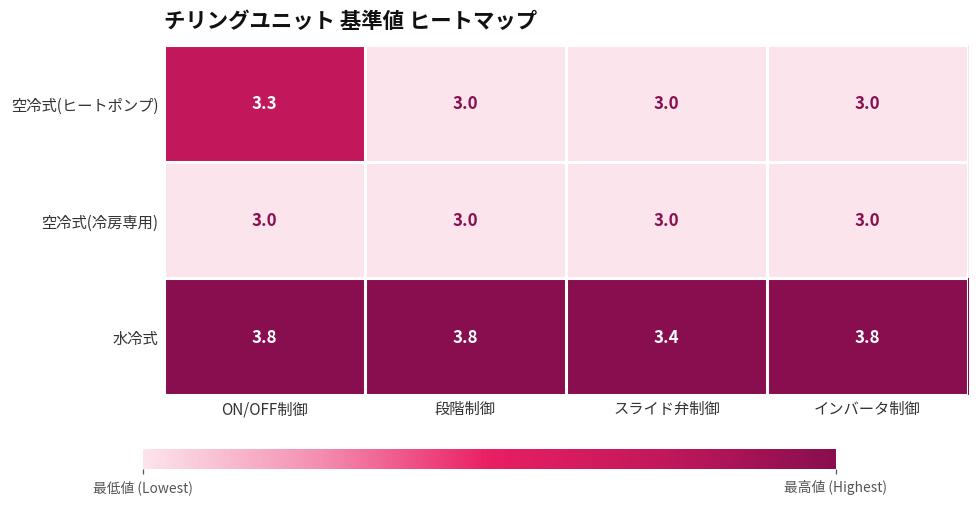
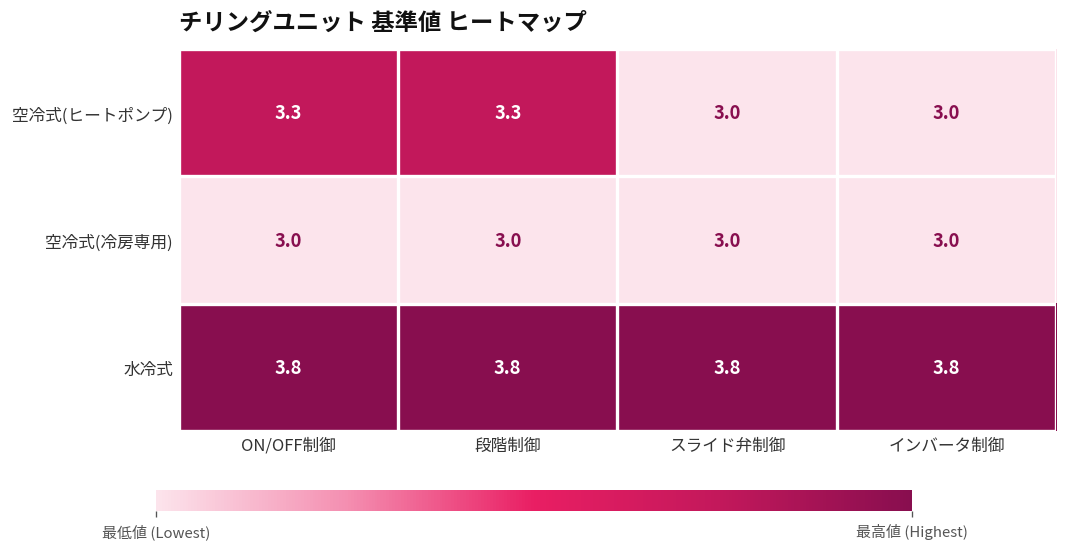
空冷式(ヒートポンプ), 段階制御: 3.0 -> 3.3
水冷式, スライド弁制御: 3.4 -> 3.8
